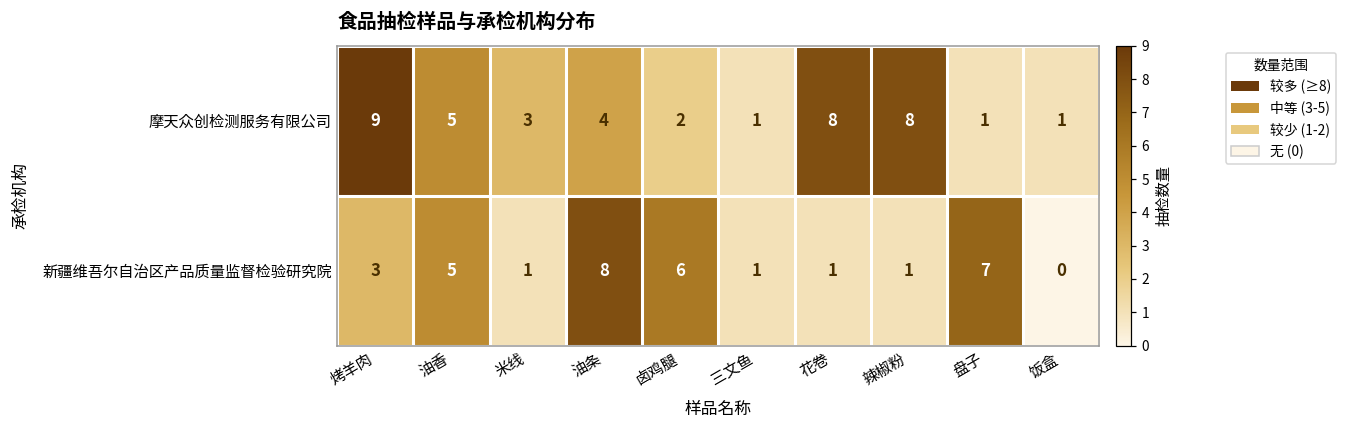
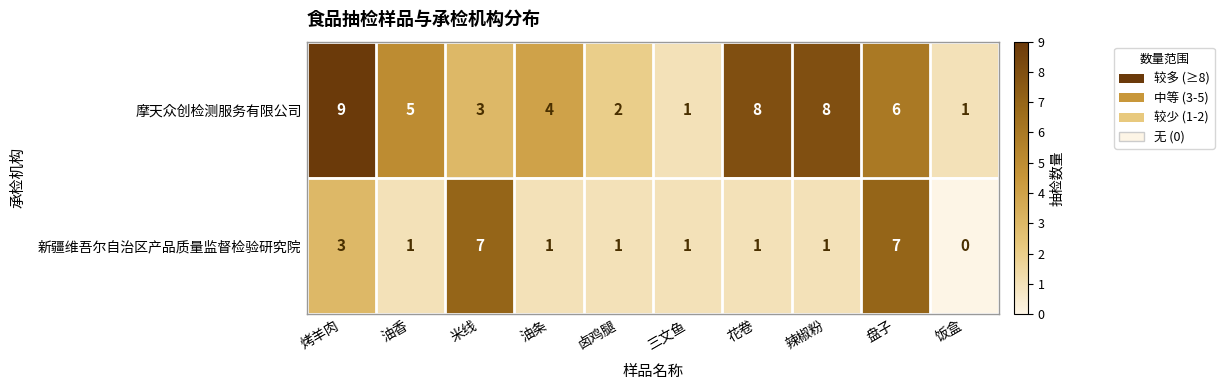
摩天众创检测服务有限公司, 盘子: 1 -> 6
新疆维吾尔自治区产品质量监督检验研究院, 油香: 5 -> 1
新疆维吾尔自治区产品质量监督检验研究院, 米线: 1 -> 7
新疆维吾尔自治区产品质量监督检验研究院, 油条: 8 -> 1
新疆维吾尔自治区产品质量监督检验研究院, 卤鸡腿: 6 -> 1
